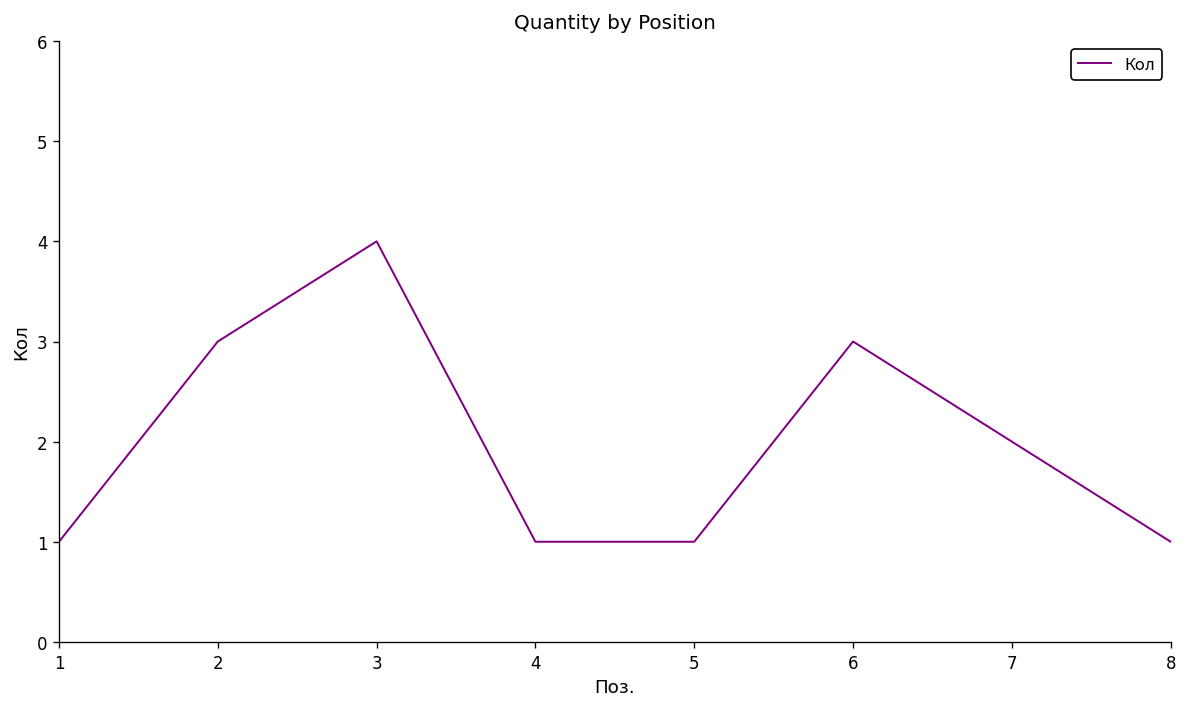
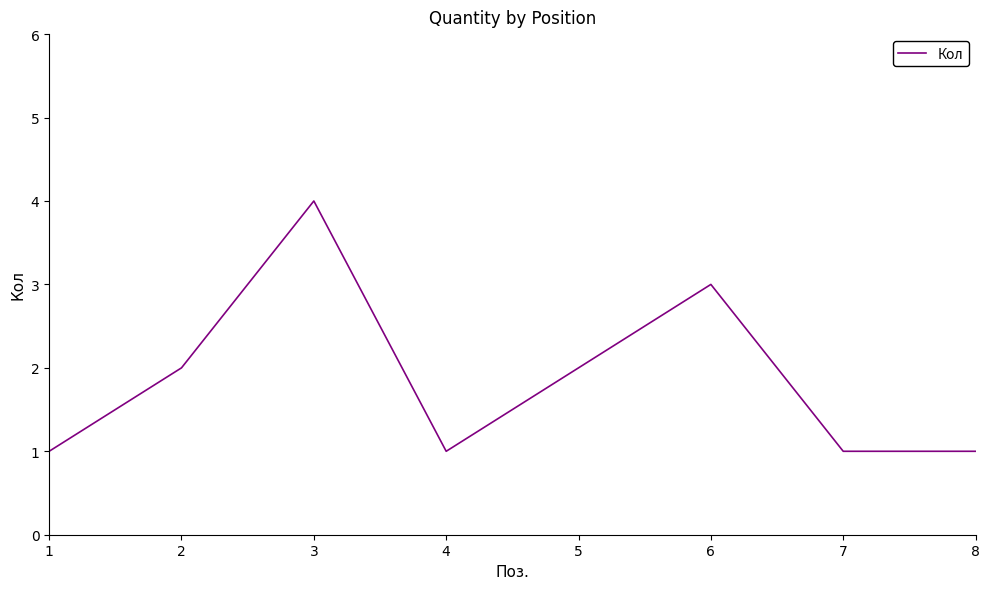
2: 3 -> 2
5: 1 -> 2
7: 2 -> 1
